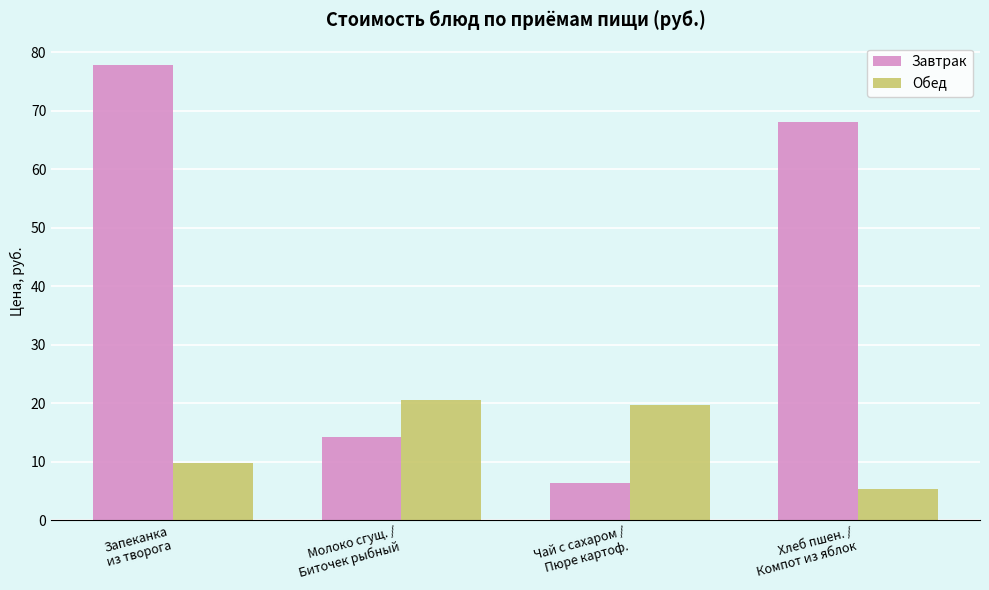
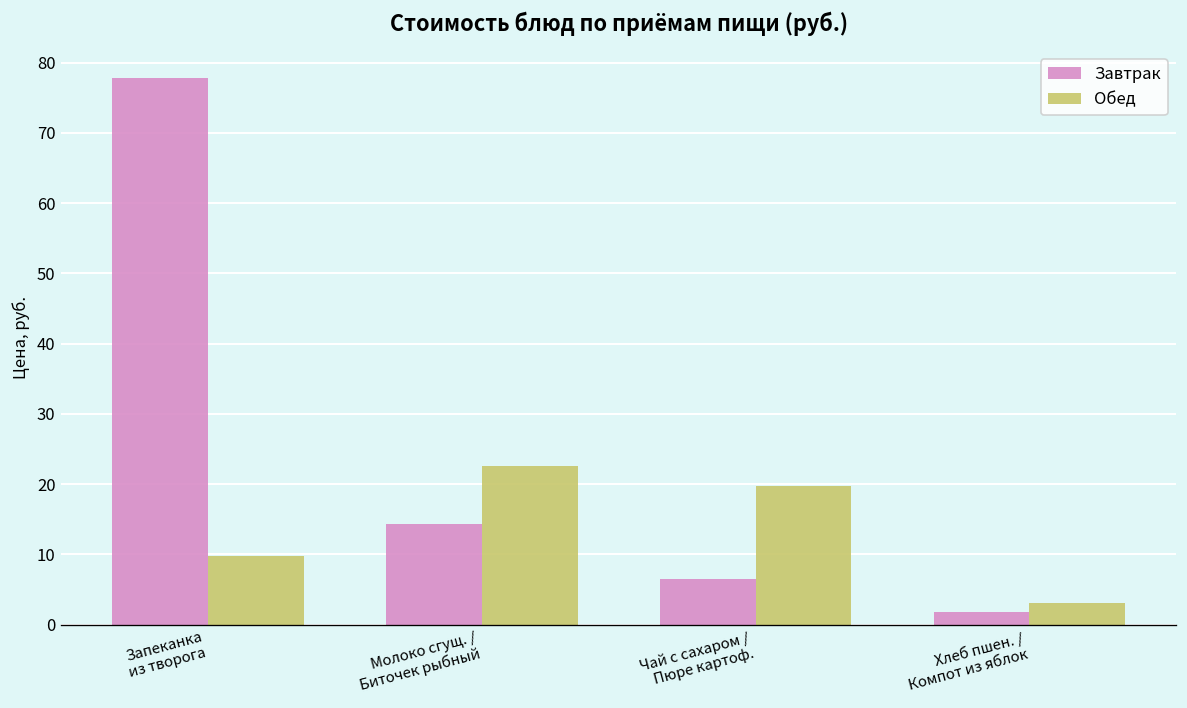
Обед, Молоко сгущ. / Биточек рыбный: 21 -> 23
Завтрак, Хлеб пшен. / Компот из яблок: 68 -> 2
Обед, Хлеб пшен. / Компот из яблок: 5 -> 3
